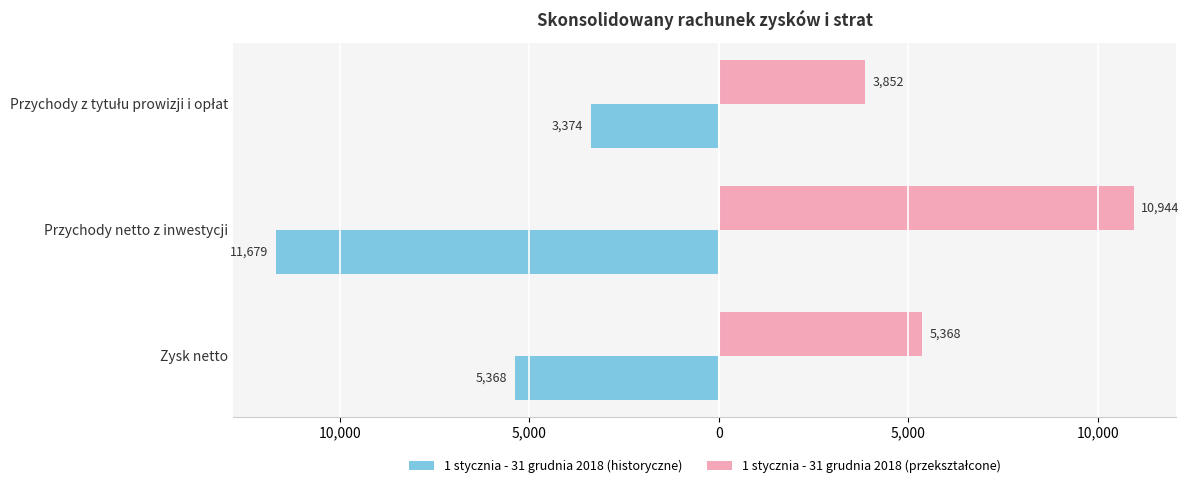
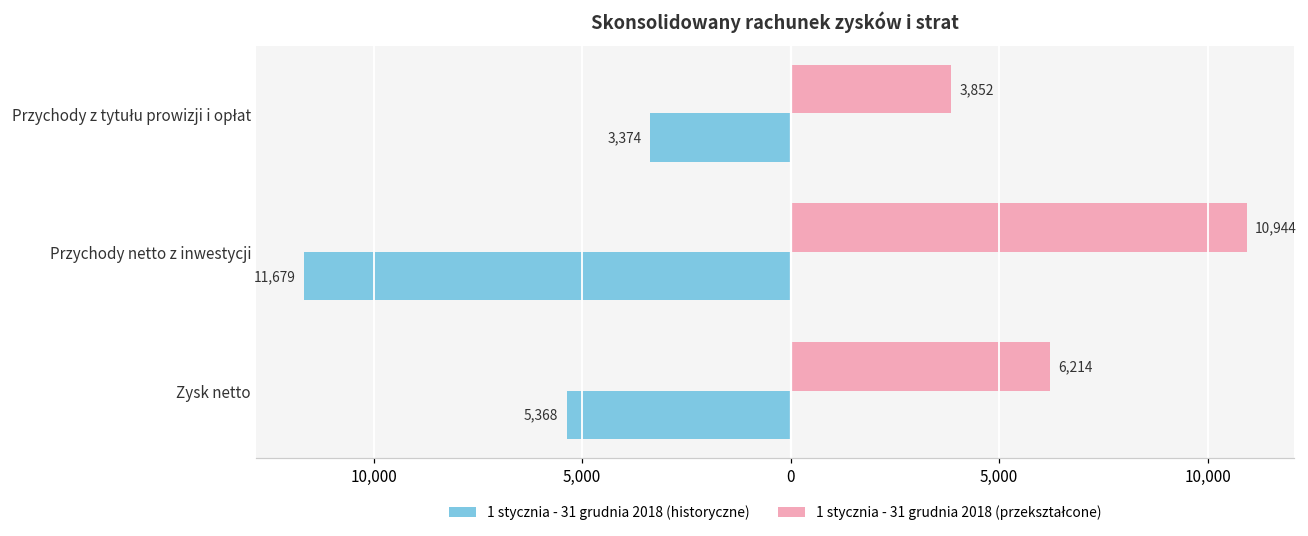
1 stycznia - 31 grudnia 2018 (przekształcone), Zysk netto: 5,368 -> 6,214
